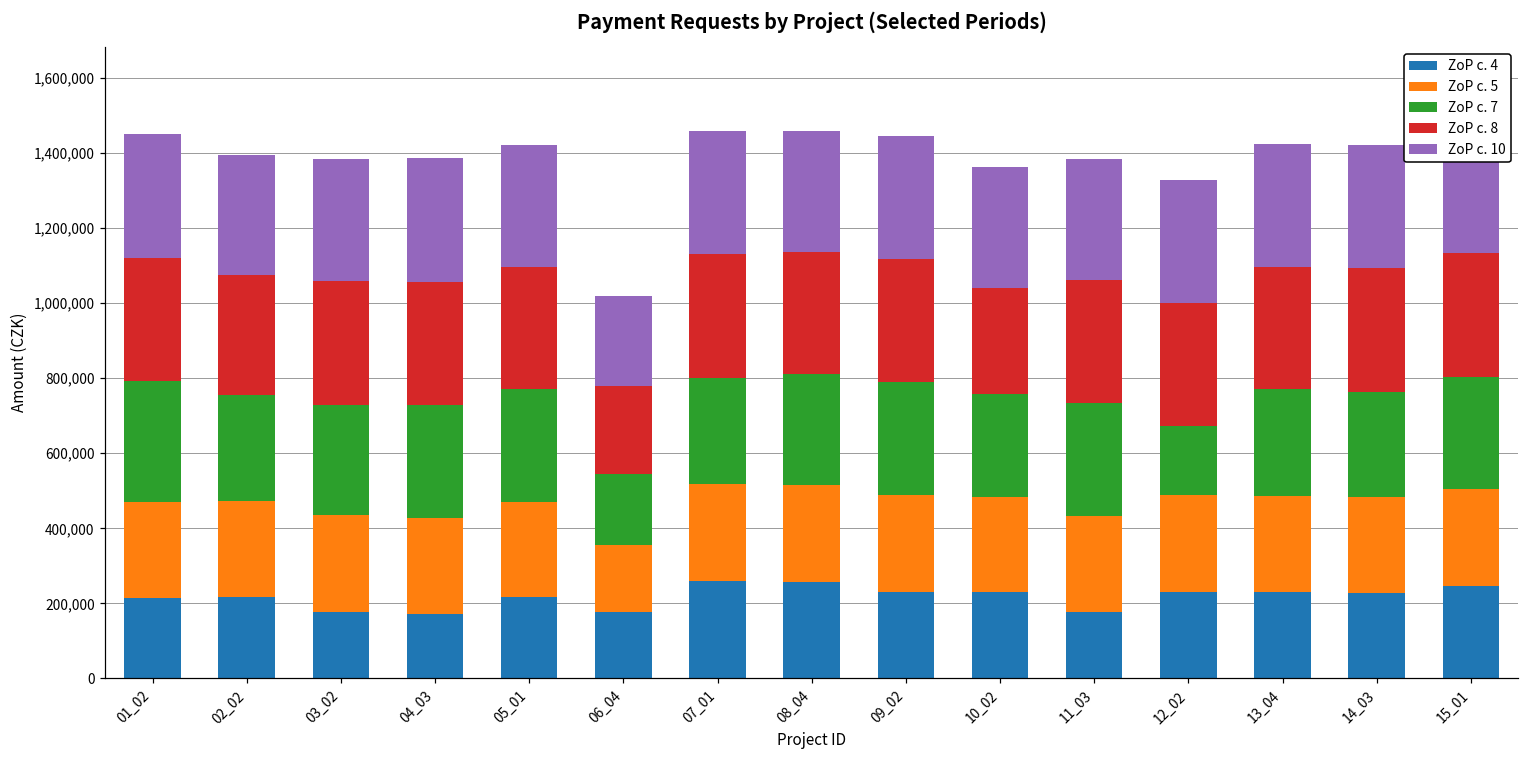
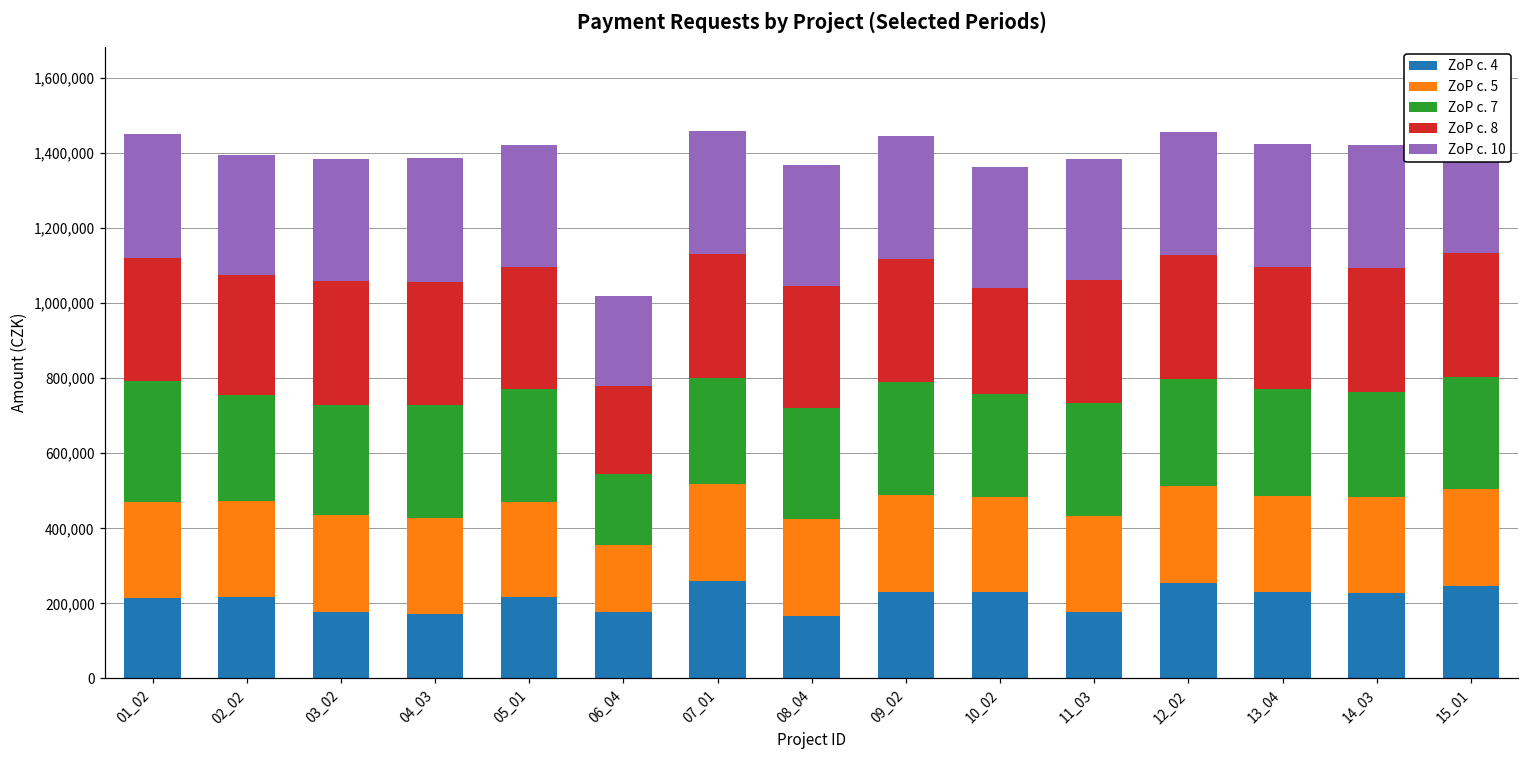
ZoP c. 4, 08_04: 260,000 -> 170,000
ZoP c. 4, 12_02: 230,000 -> 260,000
ZoP c. 7, 12_02: 180,000 -> 290,000
